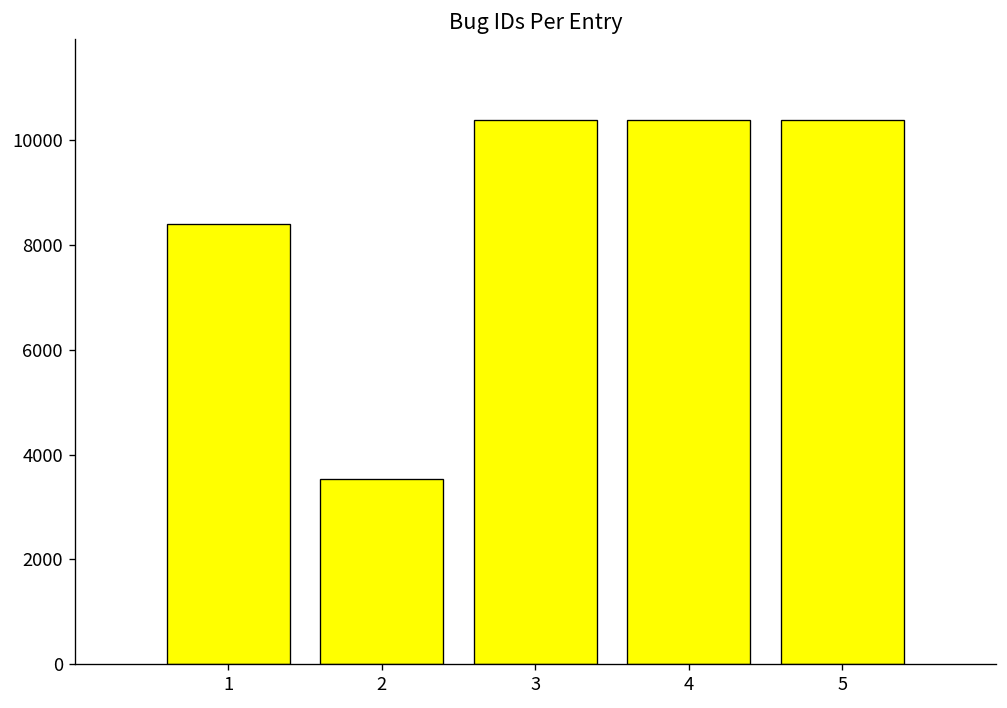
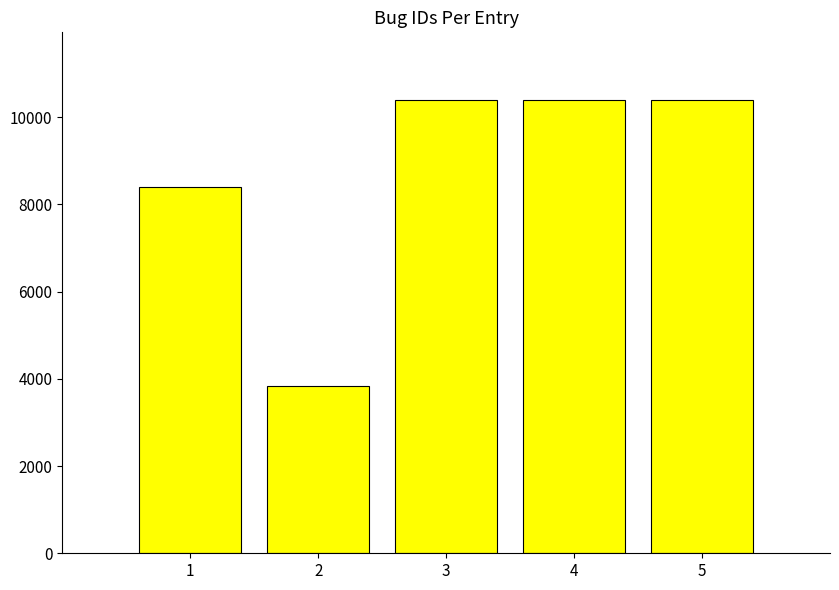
2: 3500 -> 3800
